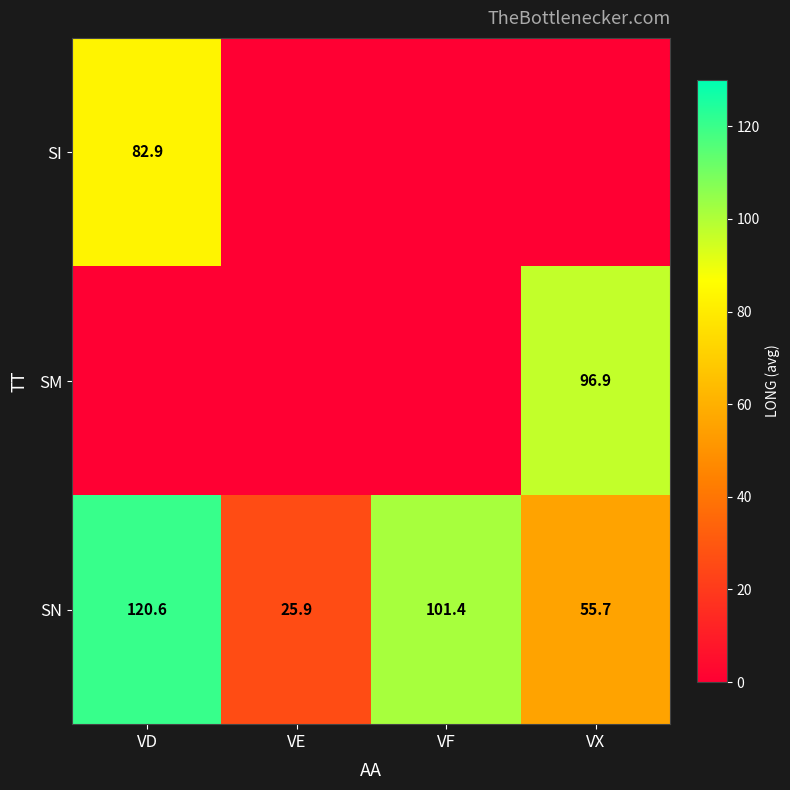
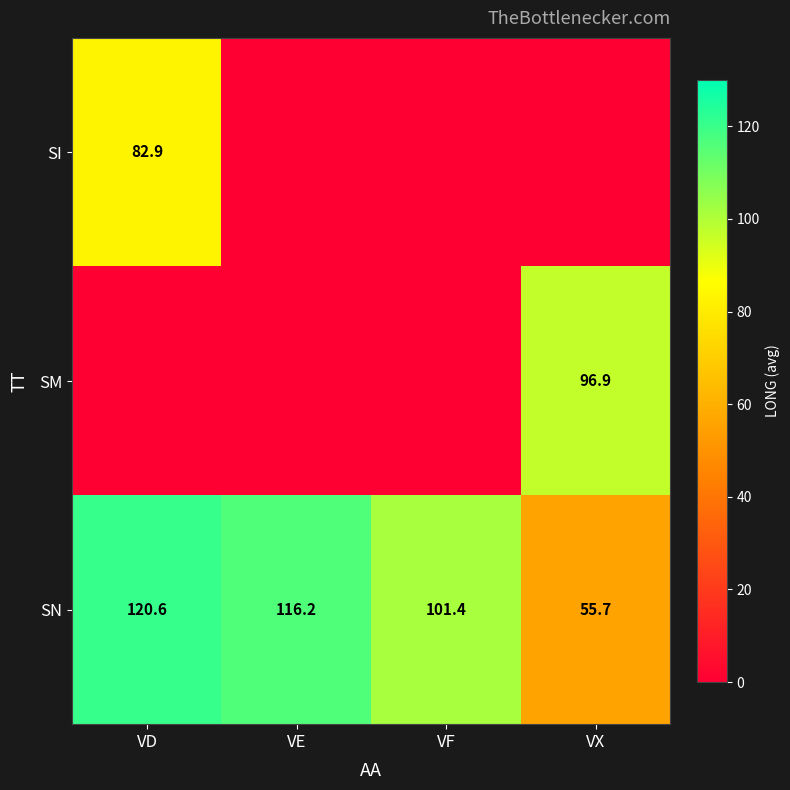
SN, VE: 25.9 -> 116.2
